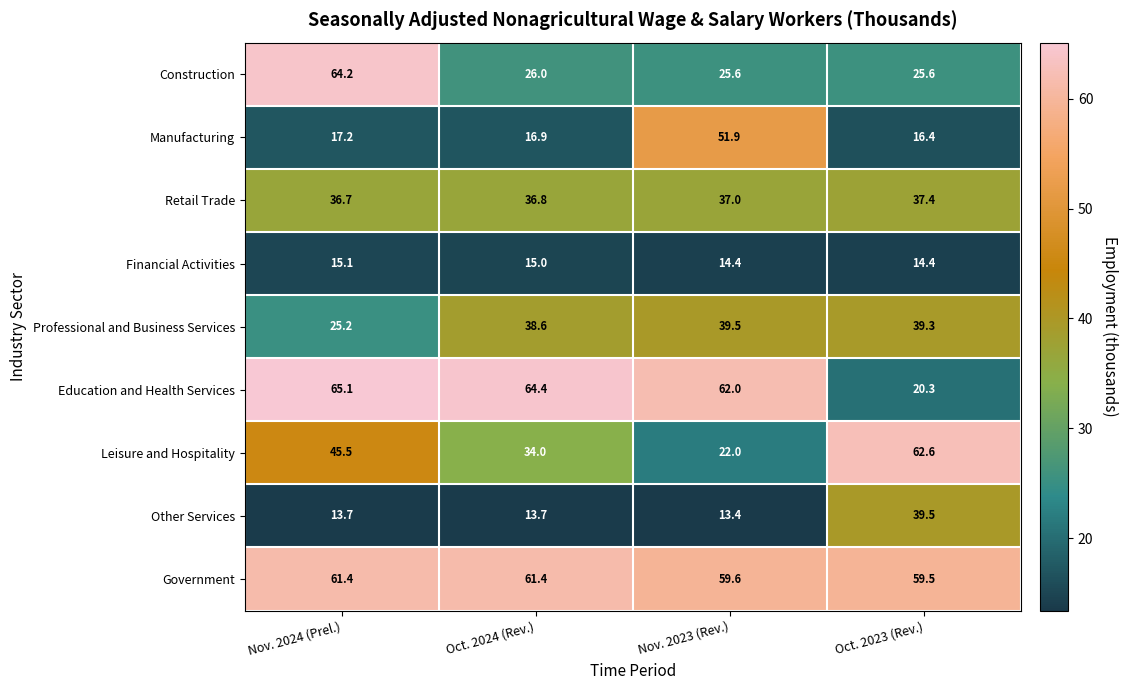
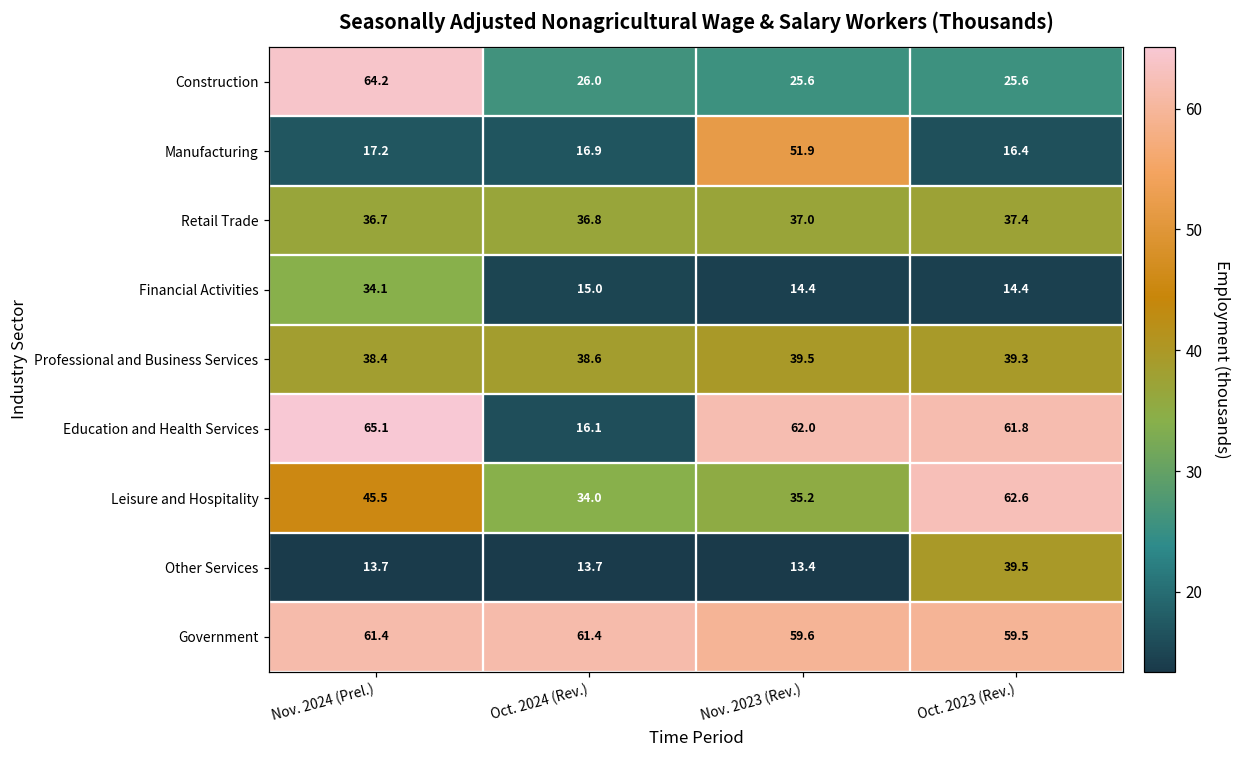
Financial Activities, Nov. 2024 (Prel.): 15.1 -> 34.1
Professional and Business Services, Nov. 2024 (Prel.): 25.2 -> 38.4
Education and Health Services, Oct. 2024 (Rev.): 64.4 -> 16.1
Education and Health Services, Oct. 2023 (Rev.): 20.3 -> 61.8
Leisure and Hospitality, Nov. 2023 (Rev.): 22.0 -> 35.2
